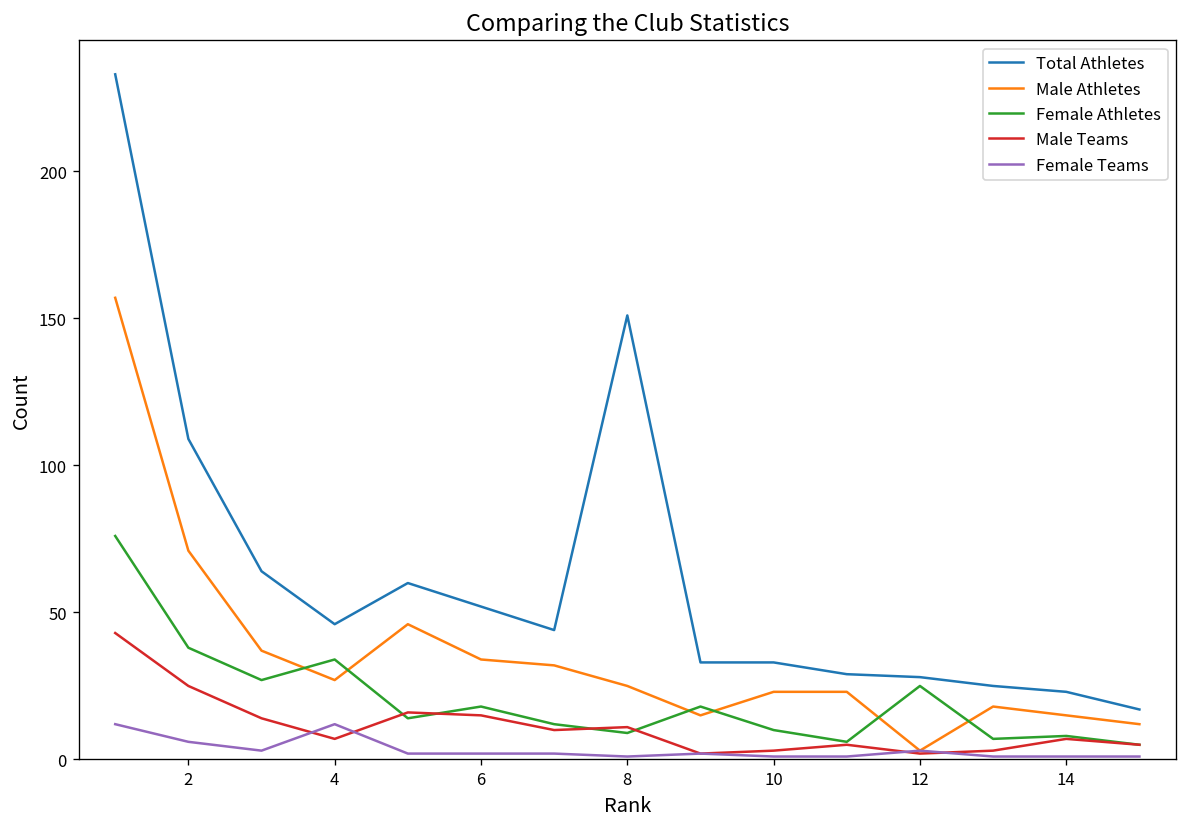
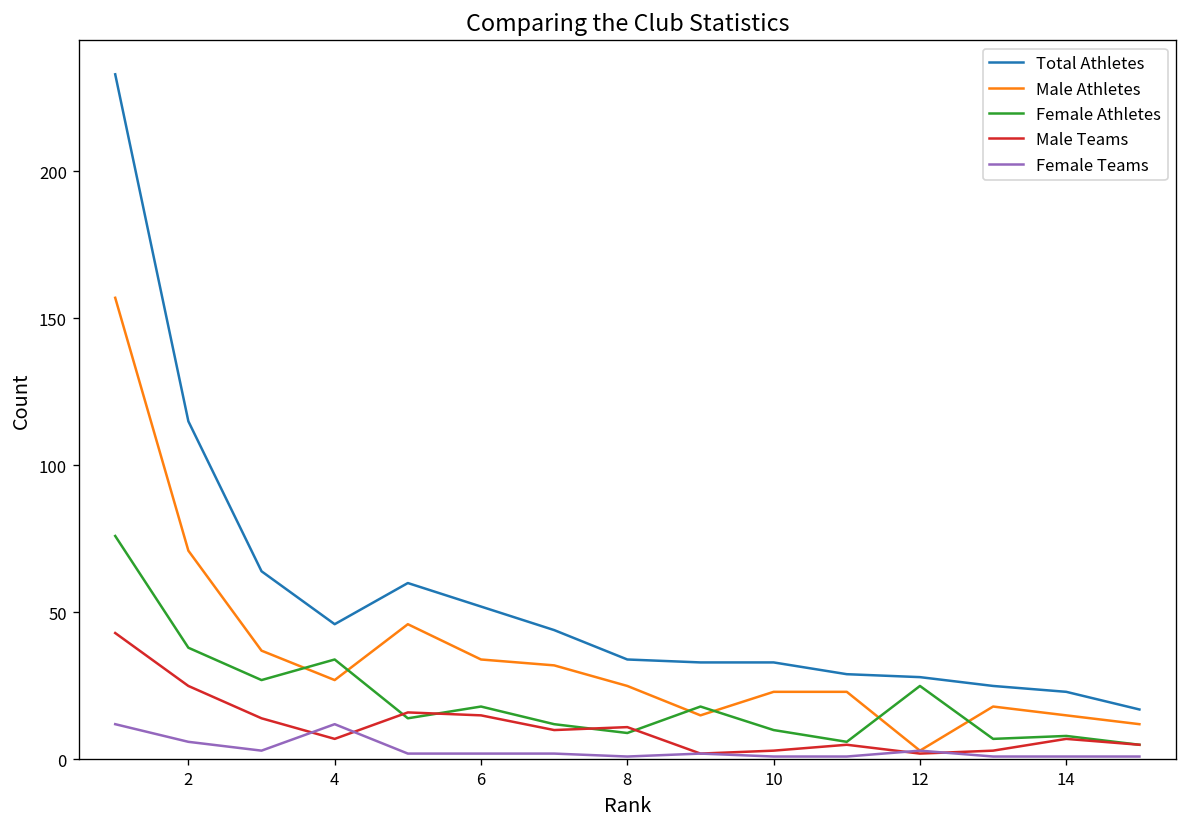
Total Athletes, 2: 109 -> 115
Total Athletes, 8: 151 -> 34
